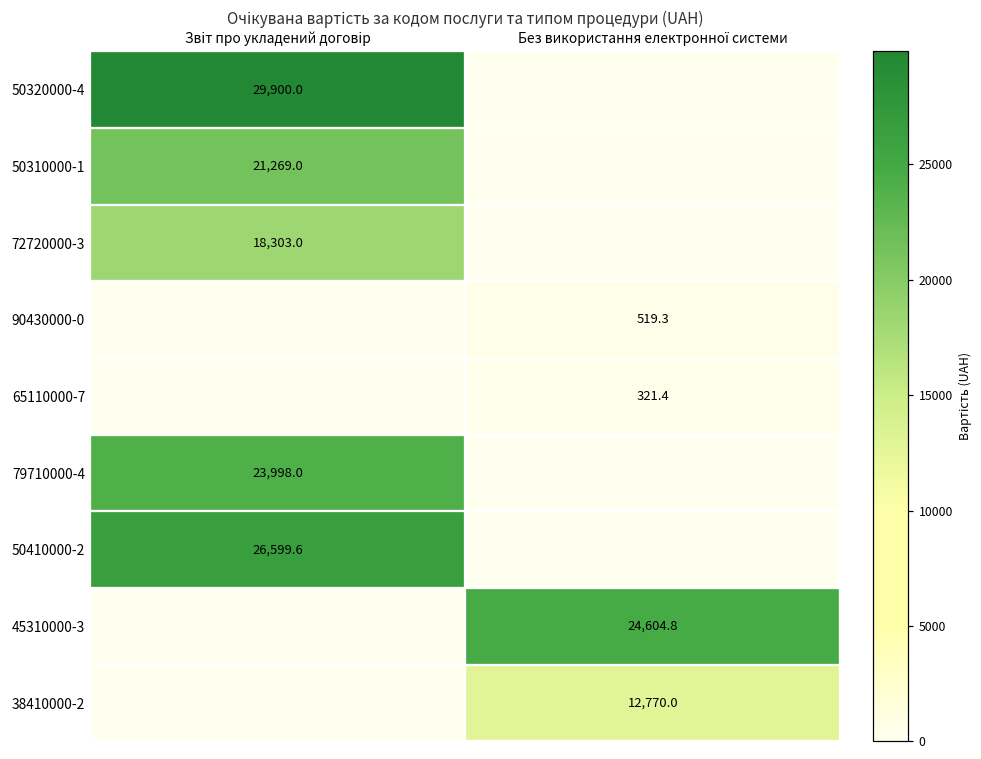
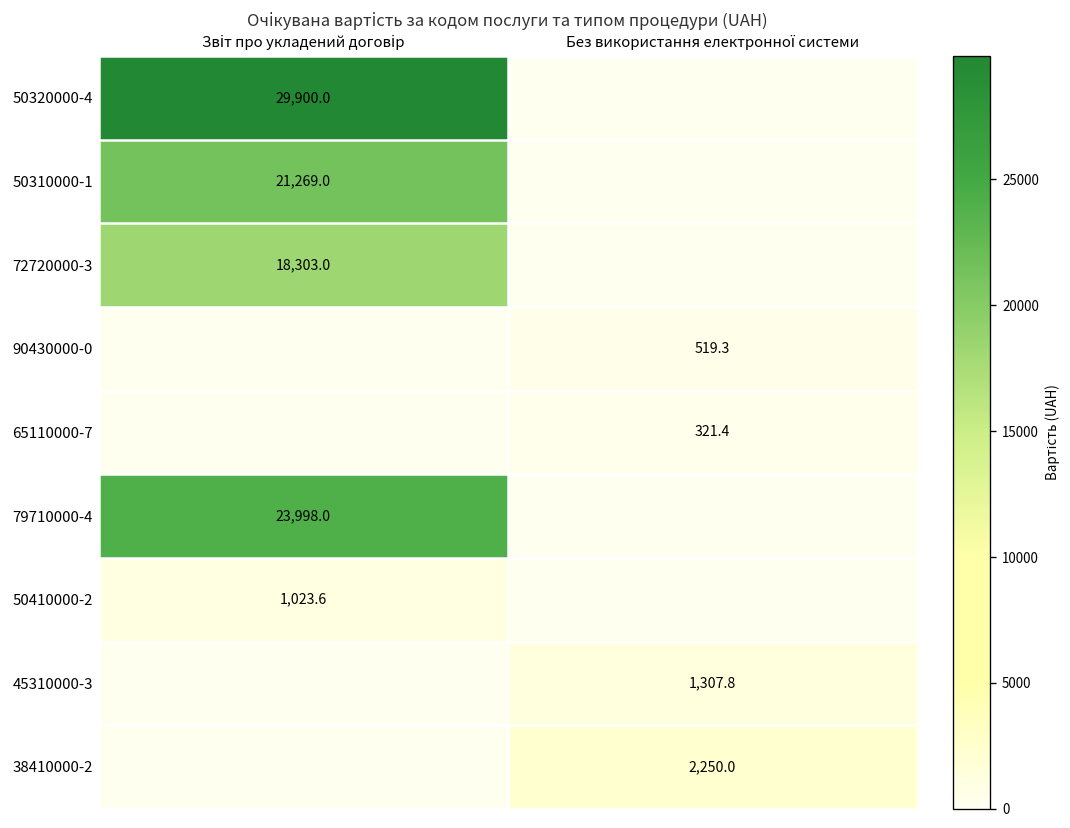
50410000-2, Звіт про укладений договір: 26,599.6 -> 1,023.6
45310000-3, Без використання електронної системи: 24,604.8 -> 1,307.8
38410000-2, Без використання електронної системи: 12,770.0 -> 2,250.0
